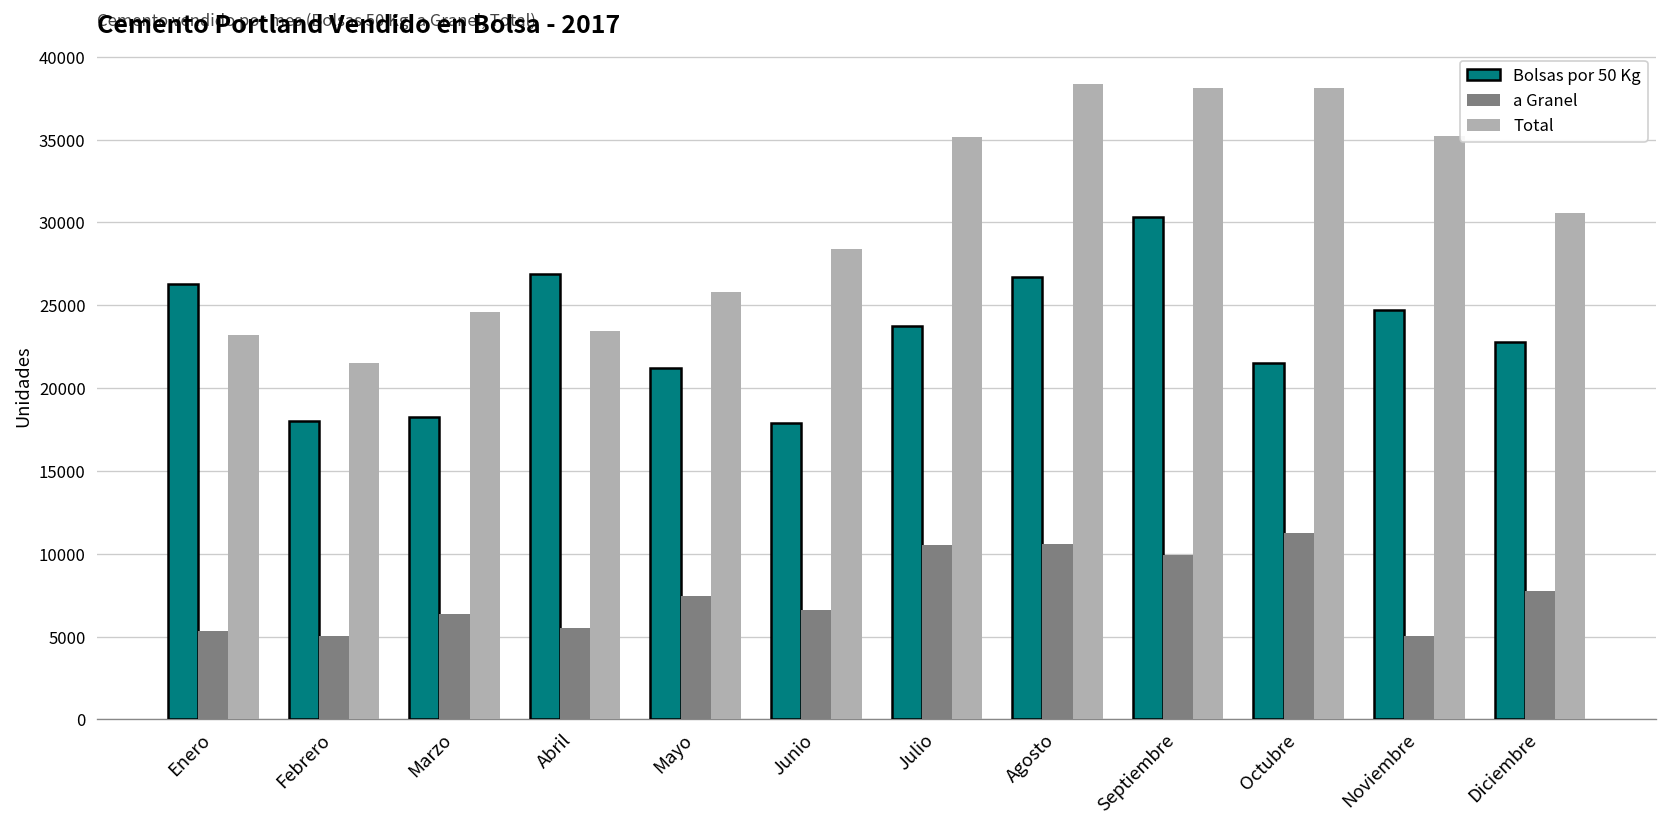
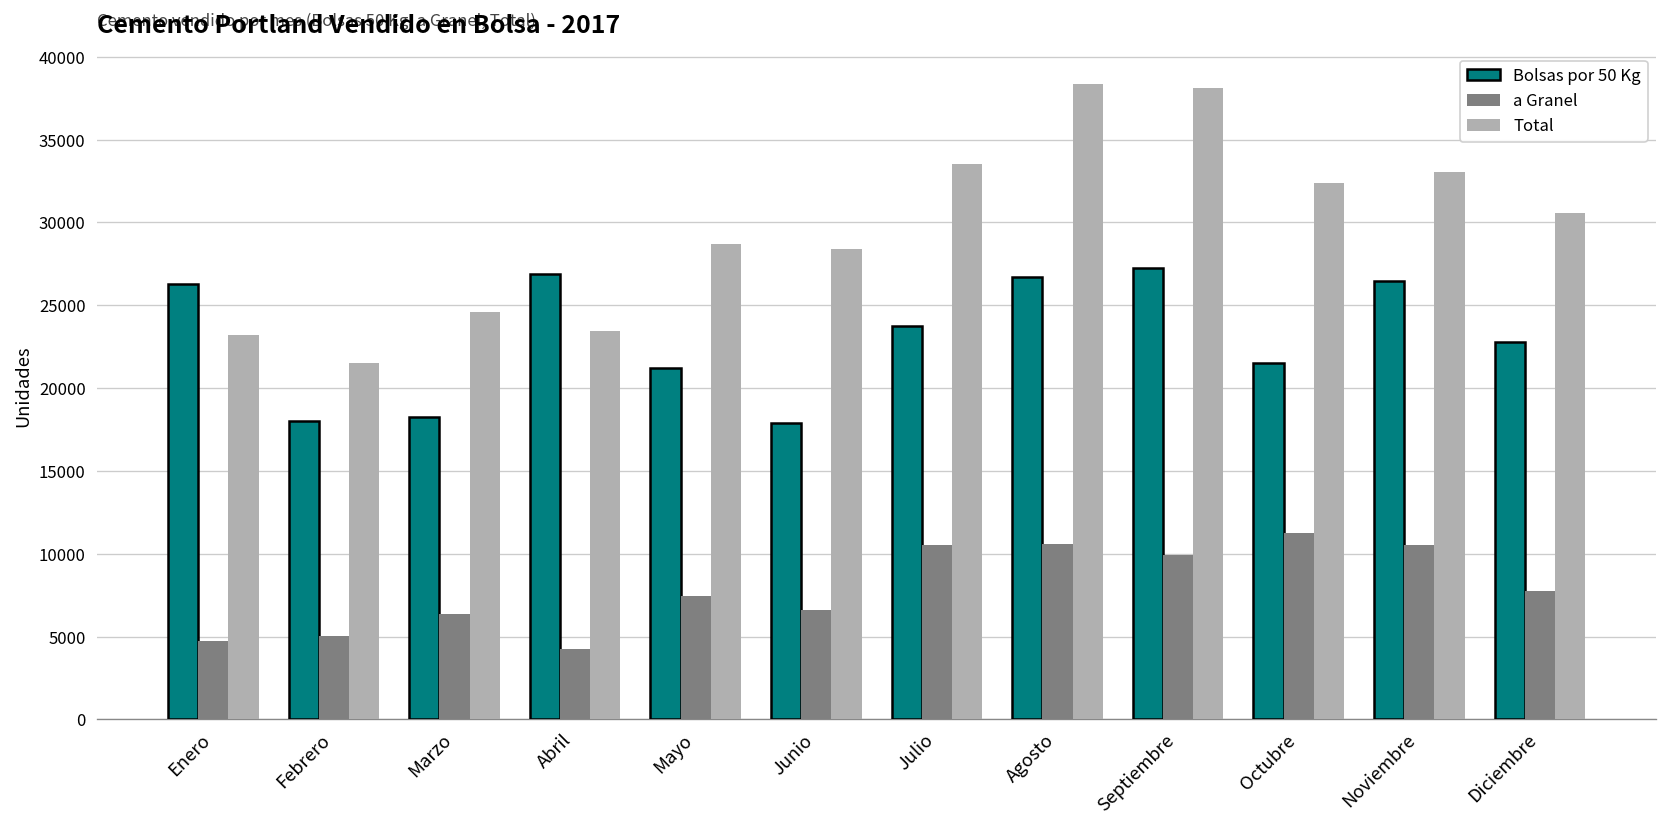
a Granel, Enero: 5300 -> 4700
a Granel, Abril: 5500 -> 4200
Total, Mayo: 25800 -> 28700
Total, Julio: 35100 -> 33500
Bolsas por 50 Kg, Septiembre: 30300 -> 27300
Total, Octubre: 38100 -> 32400
Bolsas por 50 Kg, Noviembre: 24700 -> 26500
a Granel, Noviembre: 5000 -> 10500
Total, Noviembre: 35200 -> 33000
